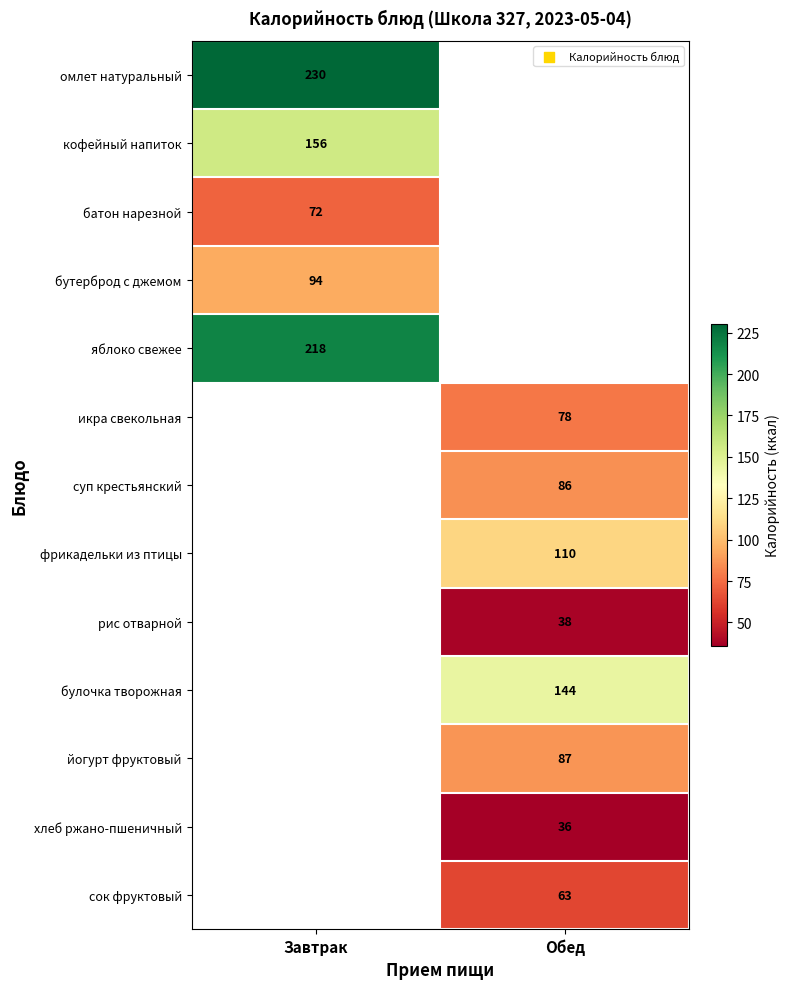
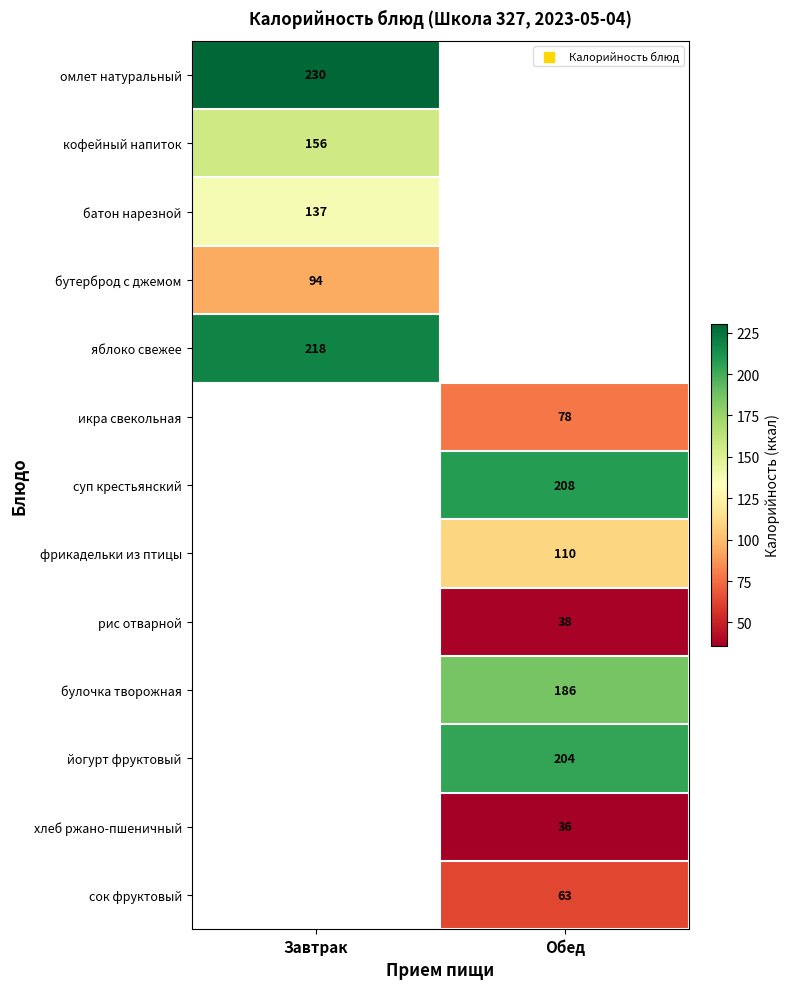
батон нарезной, Завтрак: 72 -> 137
суп крестьянский, Обед: 86 -> 208
булочка творожная, Обед: 144 -> 186
йогурт фруктовый, Обед: 87 -> 204
